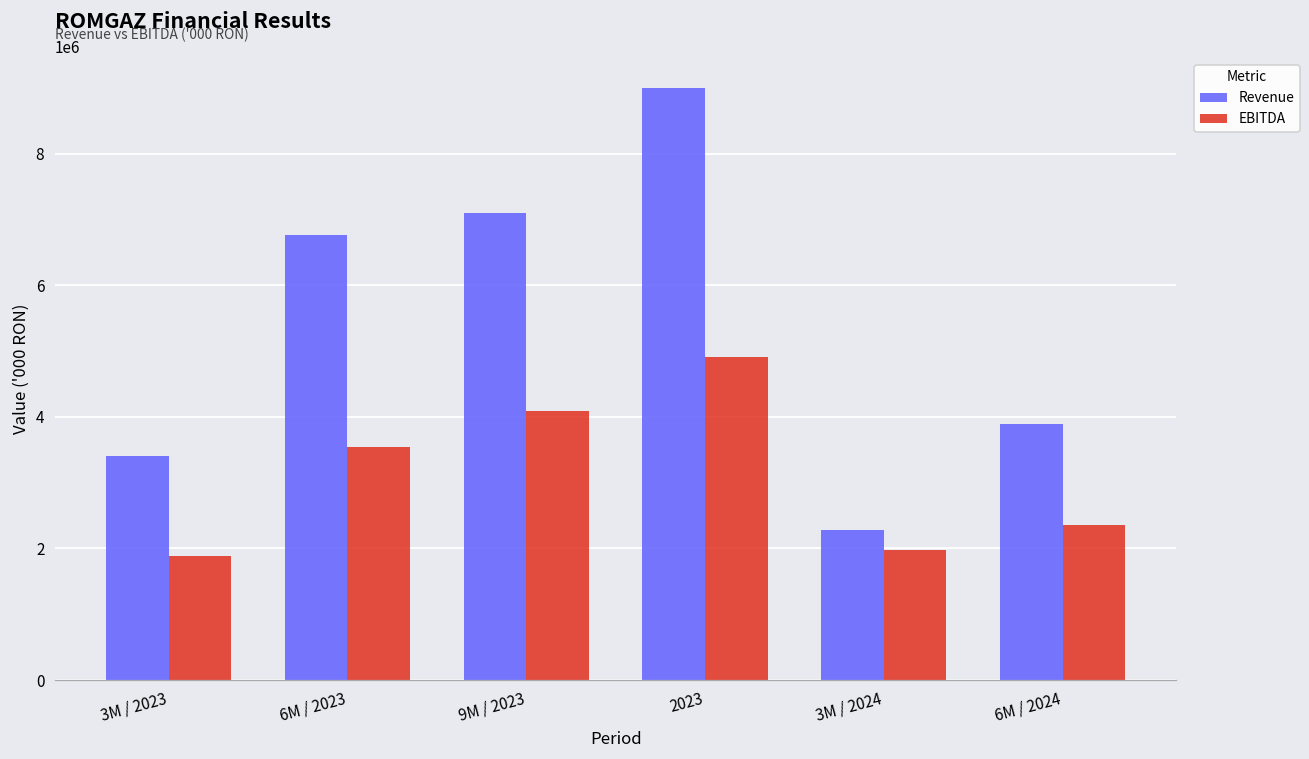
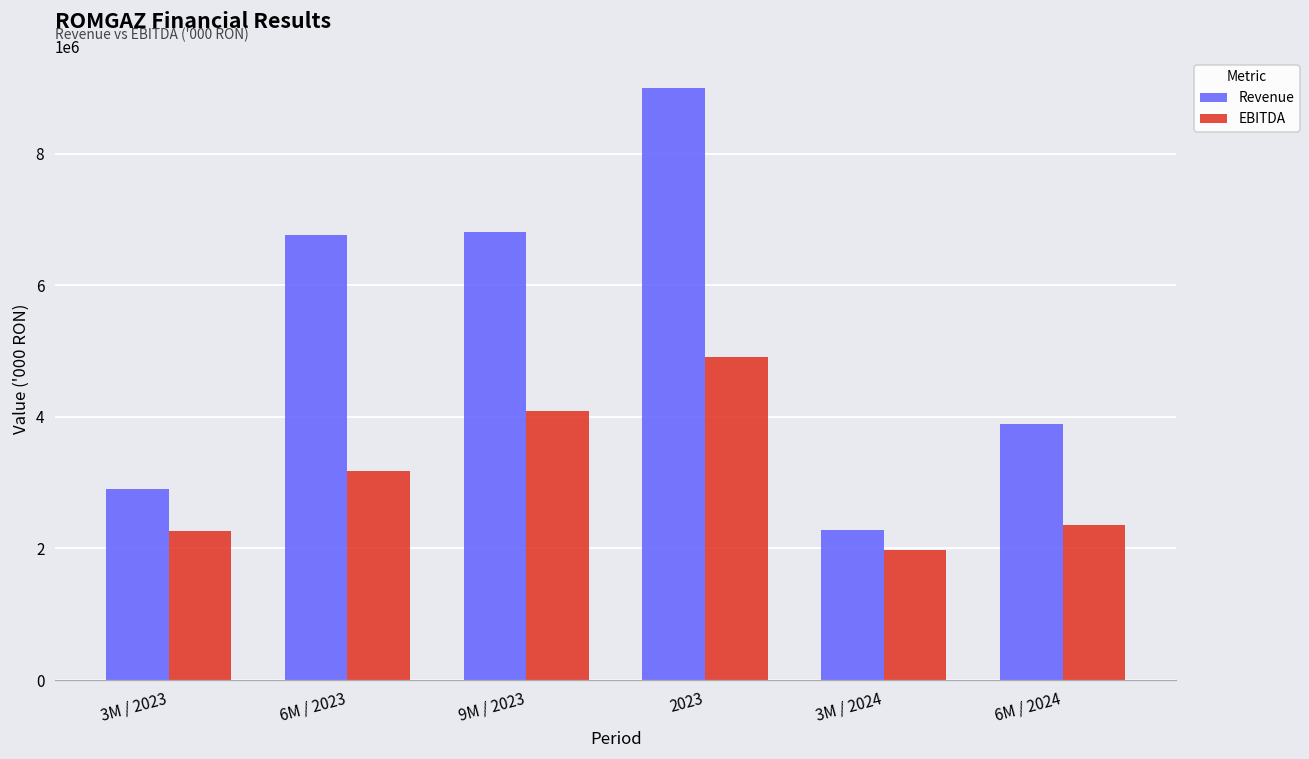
Revenue, 3M / 2023: 3400000 -> 2900000
EBITDA, 3M / 2023: 1900000 -> 2300000
EBITDA, 6M / 2023: 3500000 -> 3200000
Revenue, 9M / 2023: 7100000 -> 6800000
